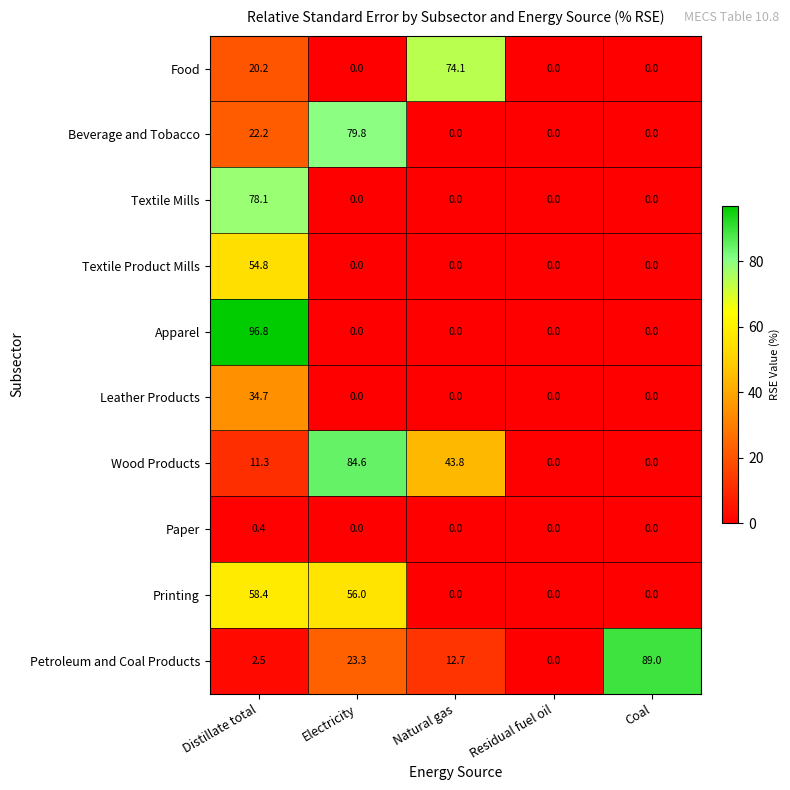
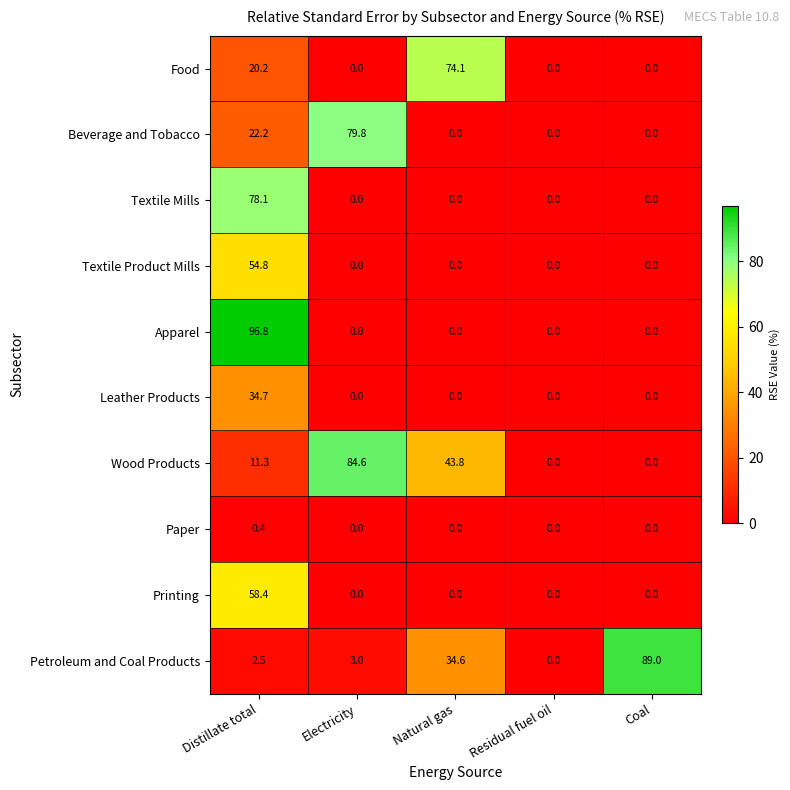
Printing, Electricity: 56.0 -> 0.0
Petroleum and Coal Products, Electricity: 23.3 -> 3.0
Petroleum and Coal Products, Natural gas: 12.7 -> 34.6
